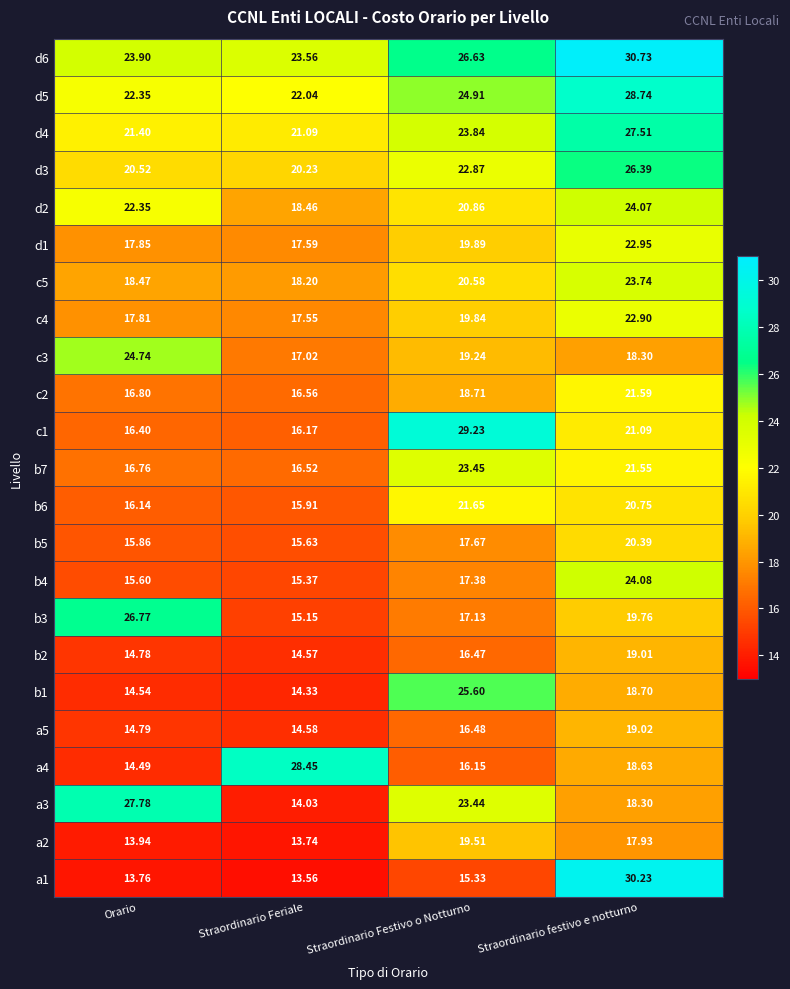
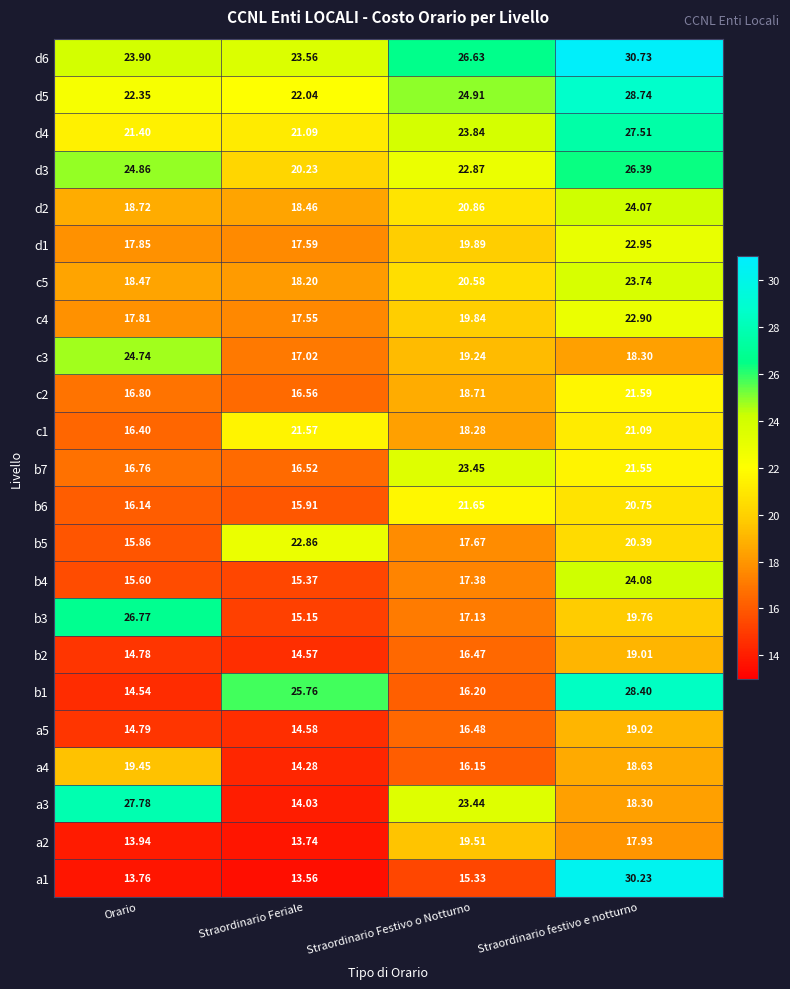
d3, Orario: 20.52 -> 24.86
d2, Orario: 22.35 -> 18.72
c1, Straordinario Feriale: 16.17 -> 21.57
c1, Straordinario Festivo o Notturno: 29.23 -> 18.28
b5, Straordinario Feriale: 15.63 -> 22.86
b1, Straordinario Feriale: 14.33 -> 25.76
b1, Straordinario Festivo o Notturno: 25.60 -> 16.20
b1, Straordinario festivo e notturno: 18.70 -> 28.40
a4, Orario: 14.49 -> 19.45
a4, Straordinario Feriale: 28.45 -> 14.28
